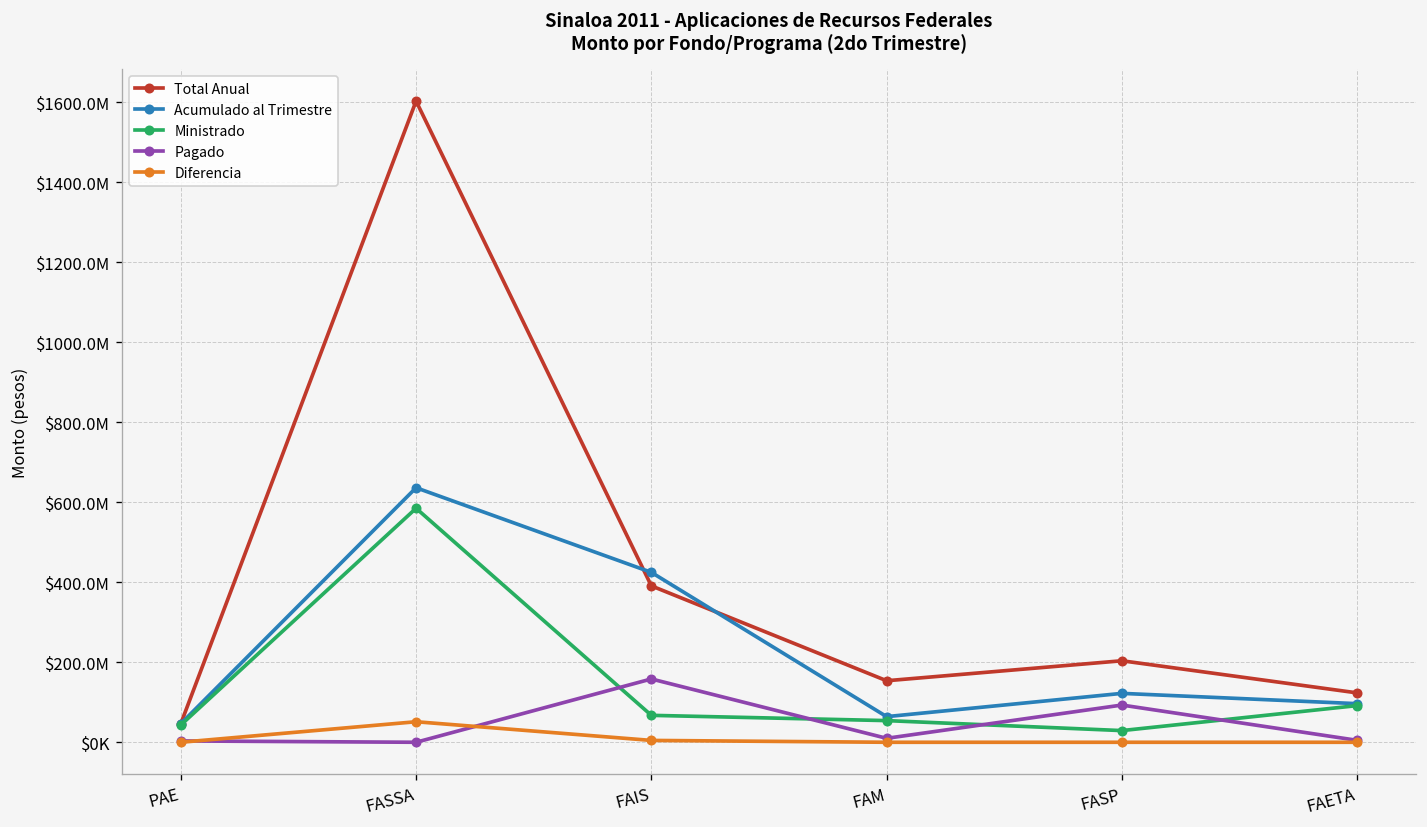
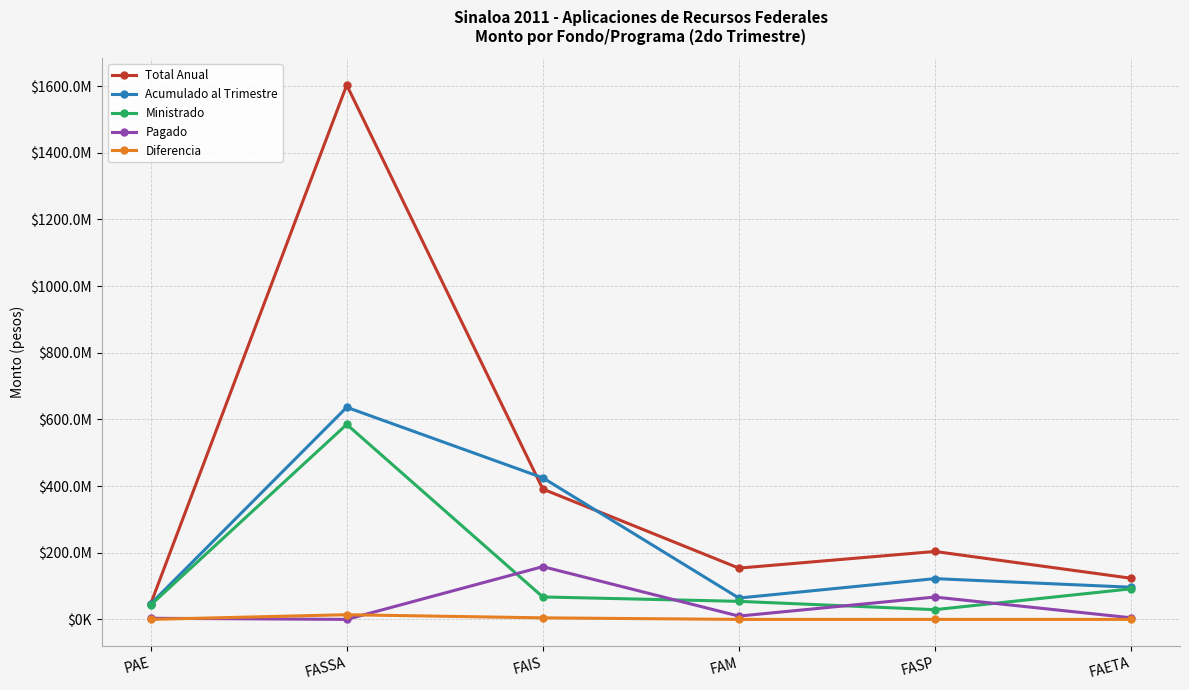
Diferencia, FASSA: $50000000 -> $10000000
Pagado, FASP: $90000000 -> $70000000
